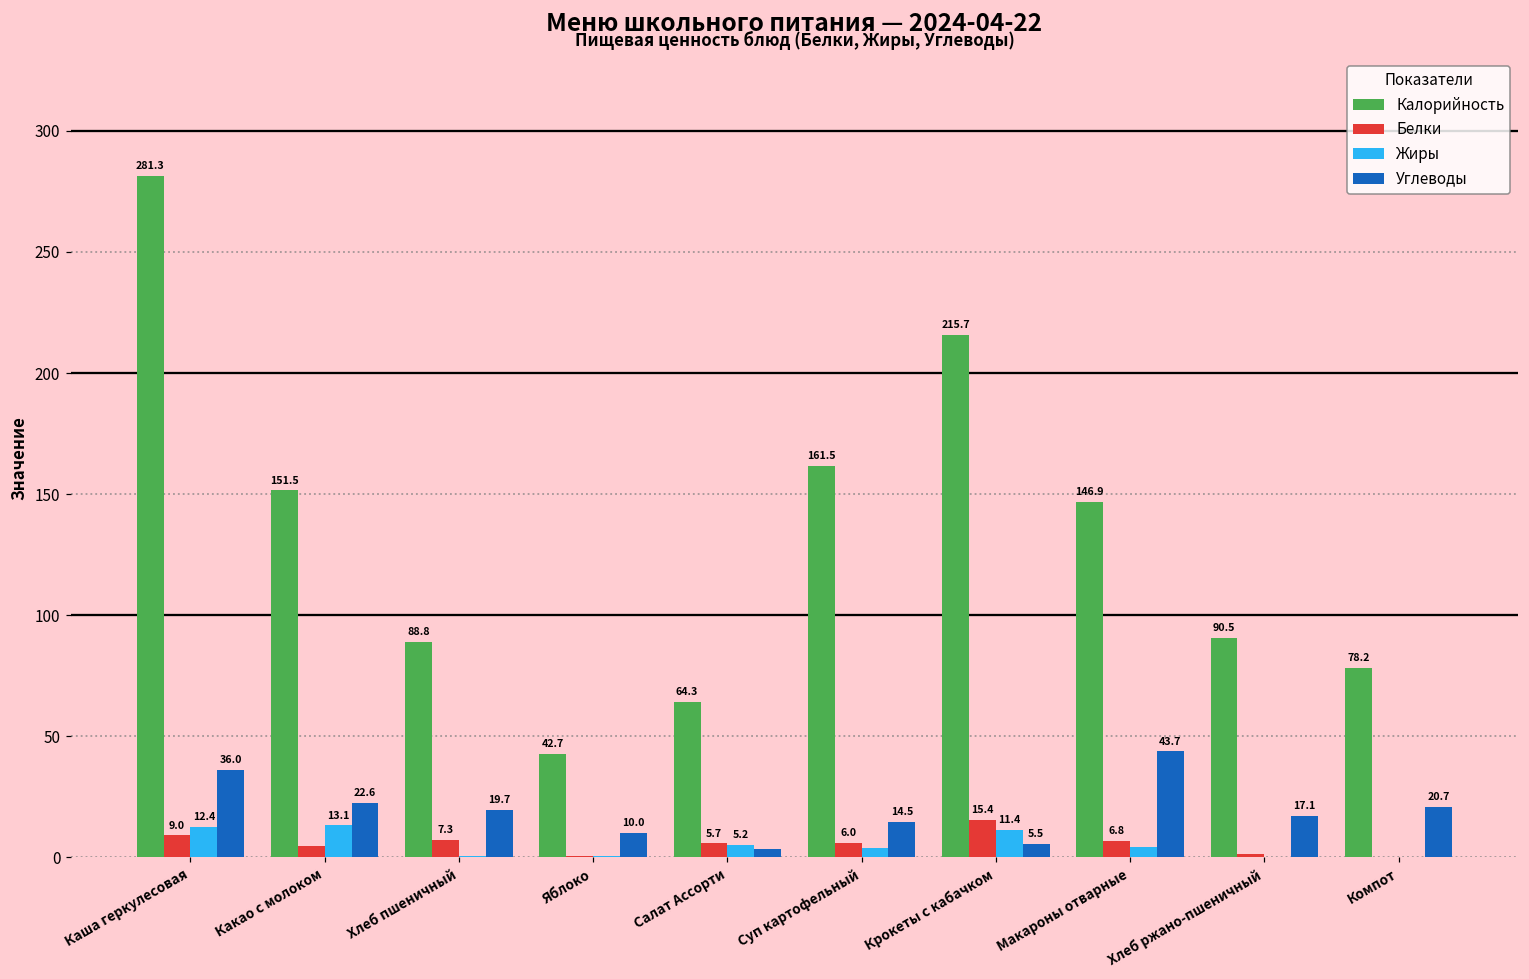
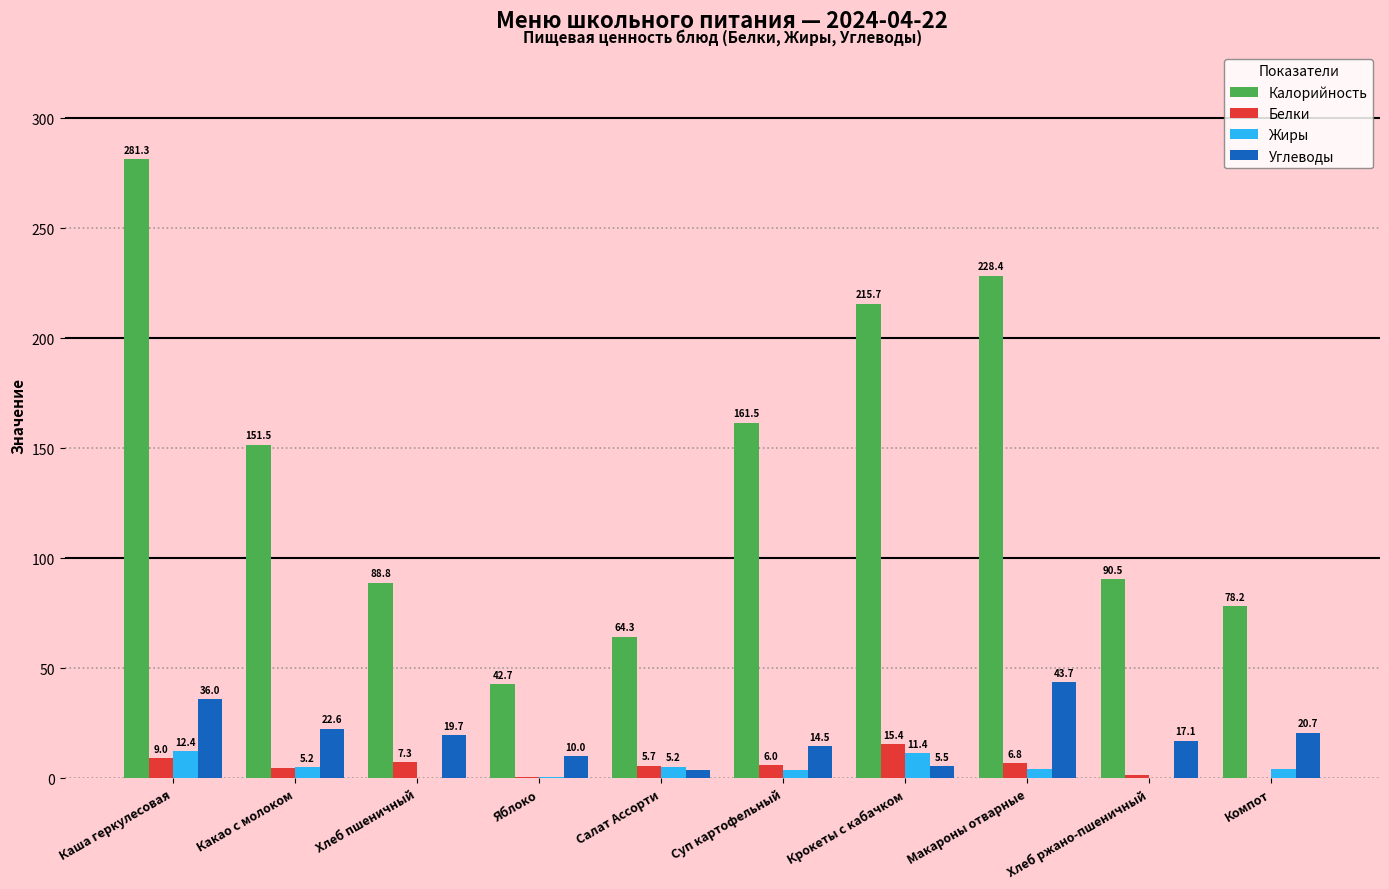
Жиры, Какао с молоком: 13.1 -> 5.2
Калорийность, Макароны отварные: 146.9 -> 228.4
Жиры, Компот: 0 -> 4
